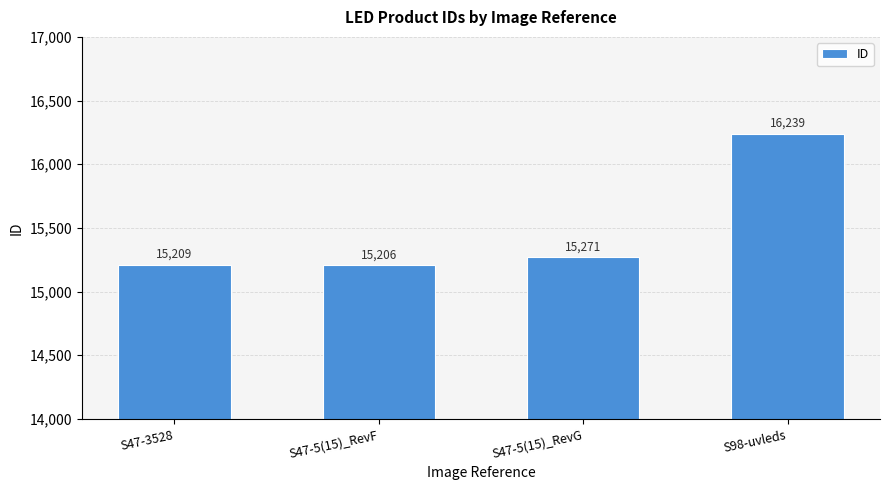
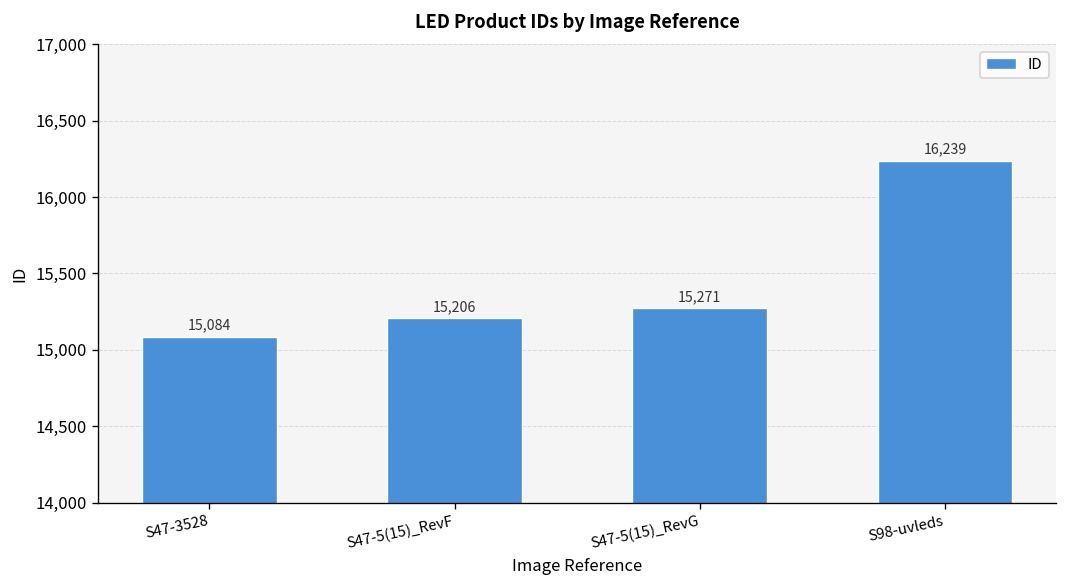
S47-3528: 15,209 -> 15,084
